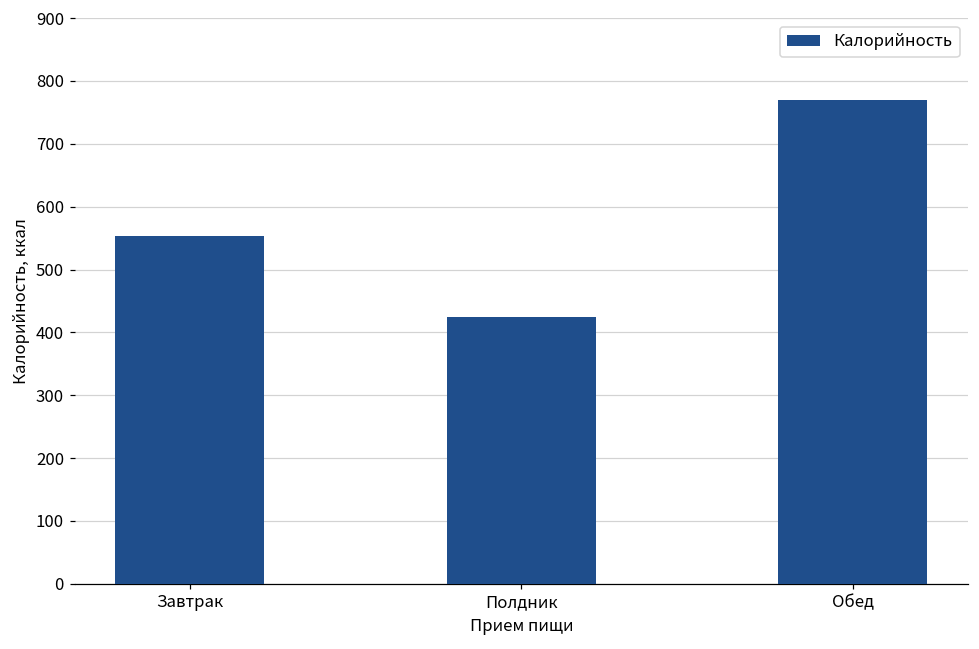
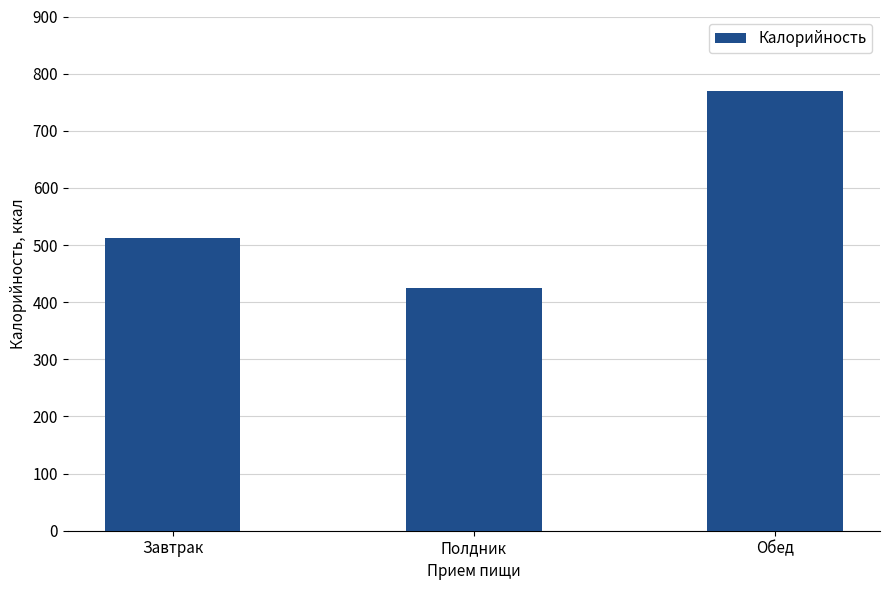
Завтрак: 550 -> 510
